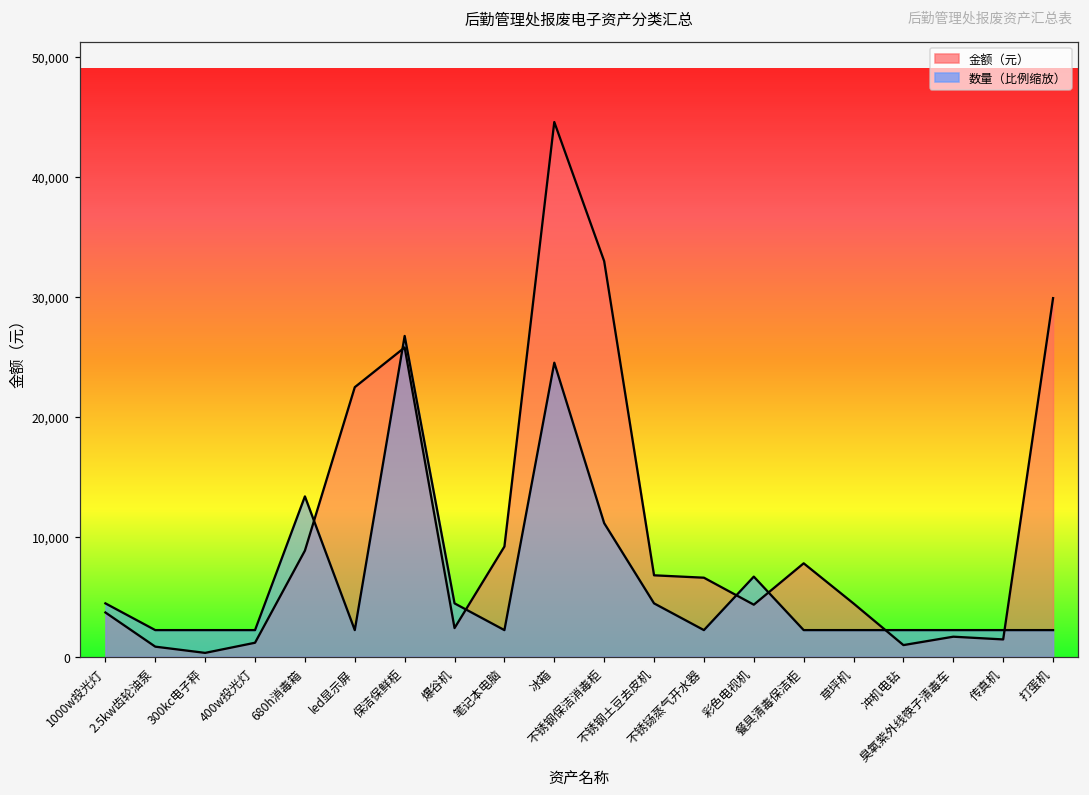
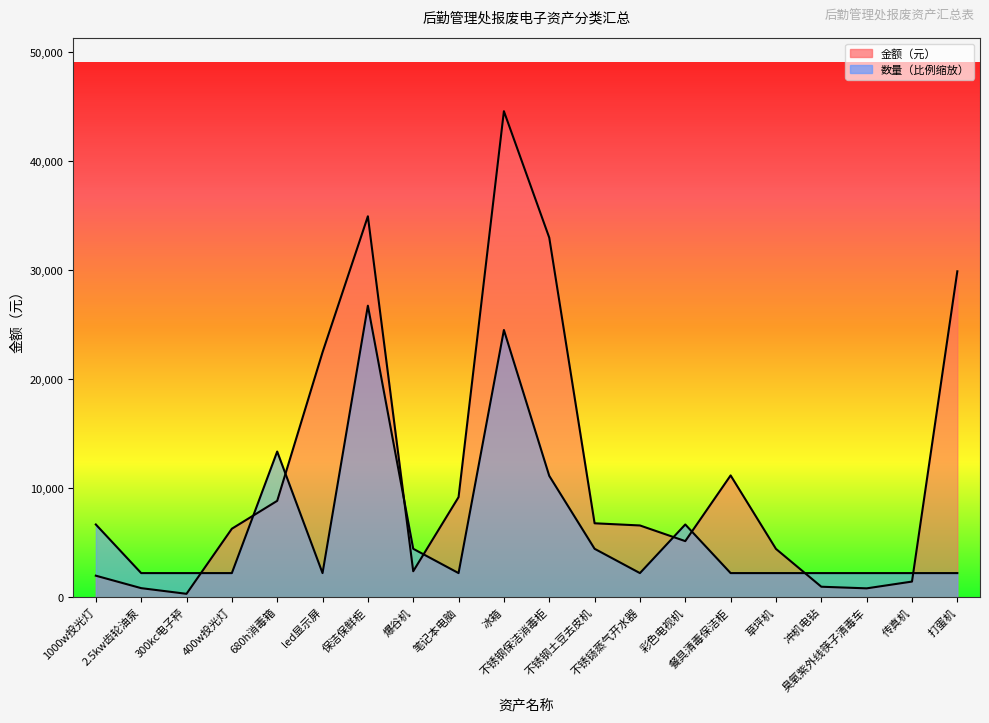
金额（元）, 1000w投光灯: 3,700 -> 2,000
数量（比例缩放）, 1000w投光灯: 4,500 -> 6,700
金额（元）, 400w投光灯: 1,200 -> 6,300
金额（元）, 保洁保鲜柜: 25,800 -> 35,000
金额（元）, 彩色电视机: 4,400 -> 5,200
金额（元）, 餐具清毒保洁柜: 7,800 -> 11,200
金额（元）, 臭氧紫外线筷子清毒车: 1,700 -> 800
